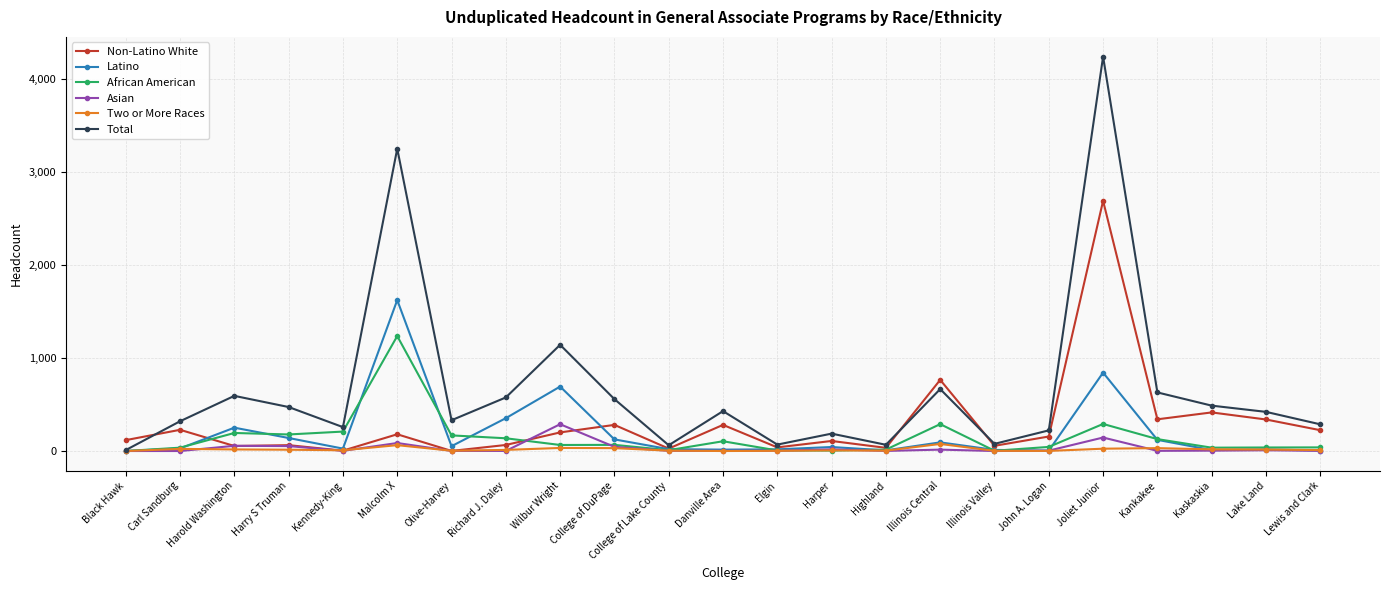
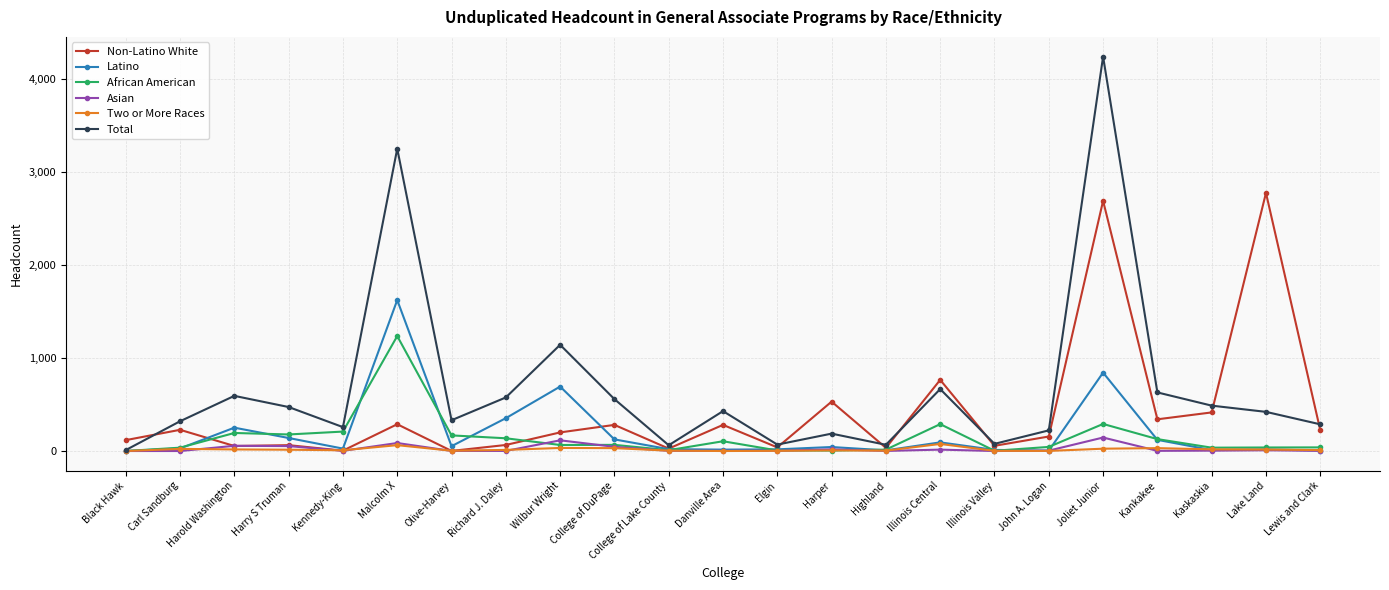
Non-Latino White, Malcolm X: 200 -> 300
Asian, Wilbur Wright: 300 -> 100
Non-Latino White, Harper: 100 -> 500
Non-Latino White, Lake Land: 300 -> 2,800
